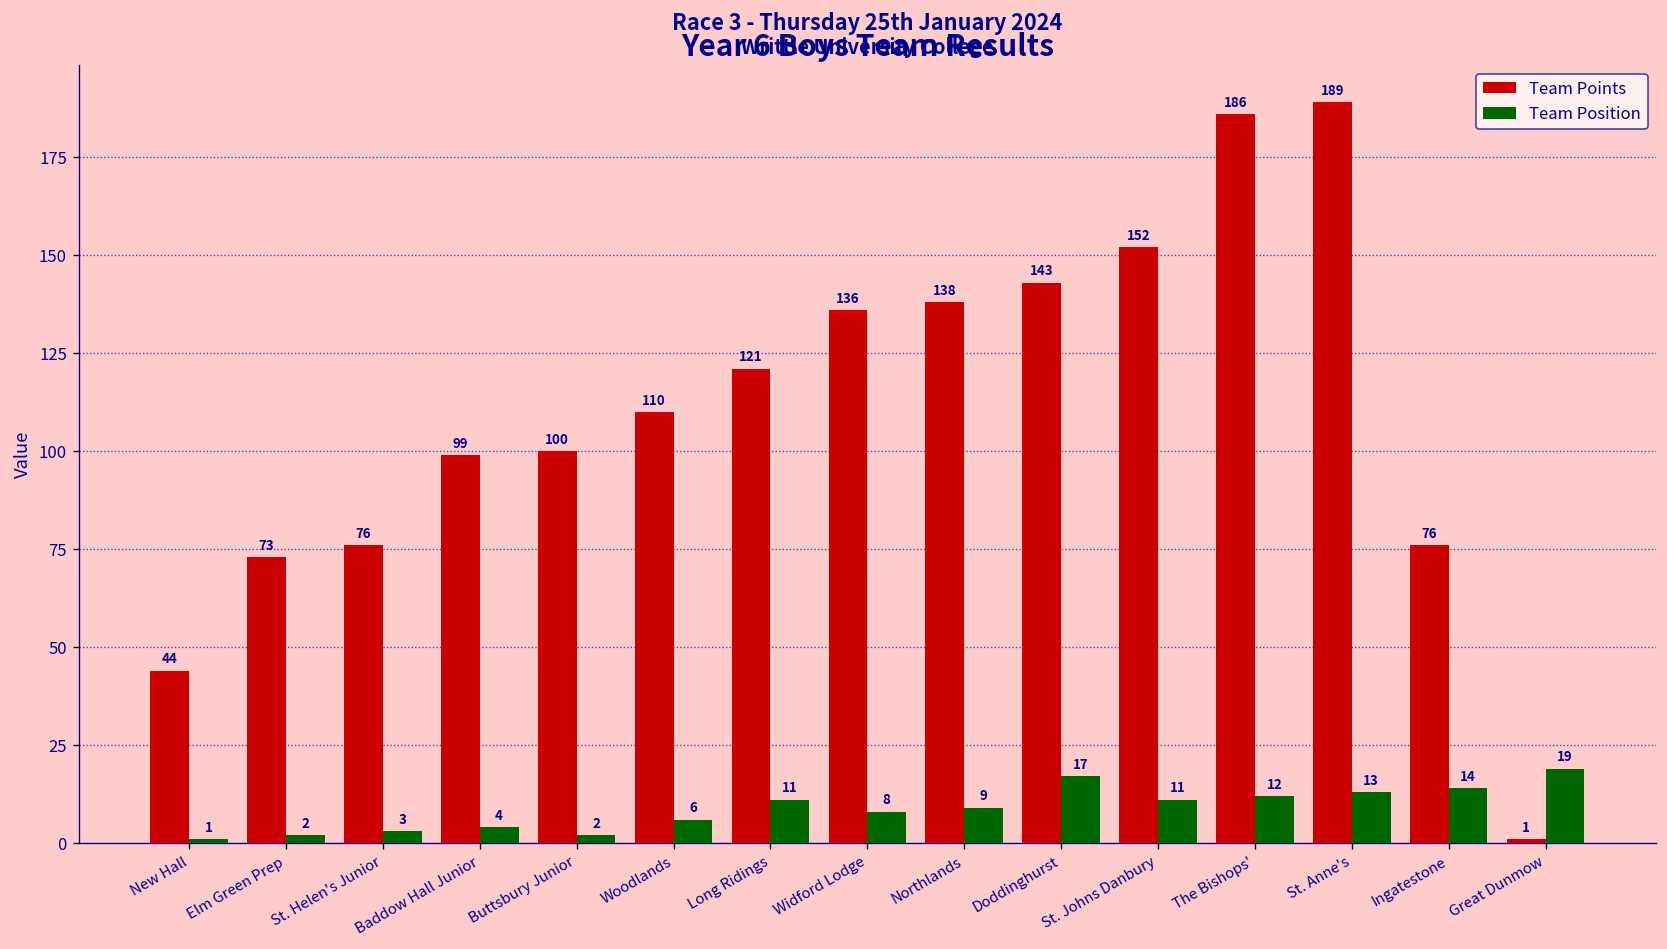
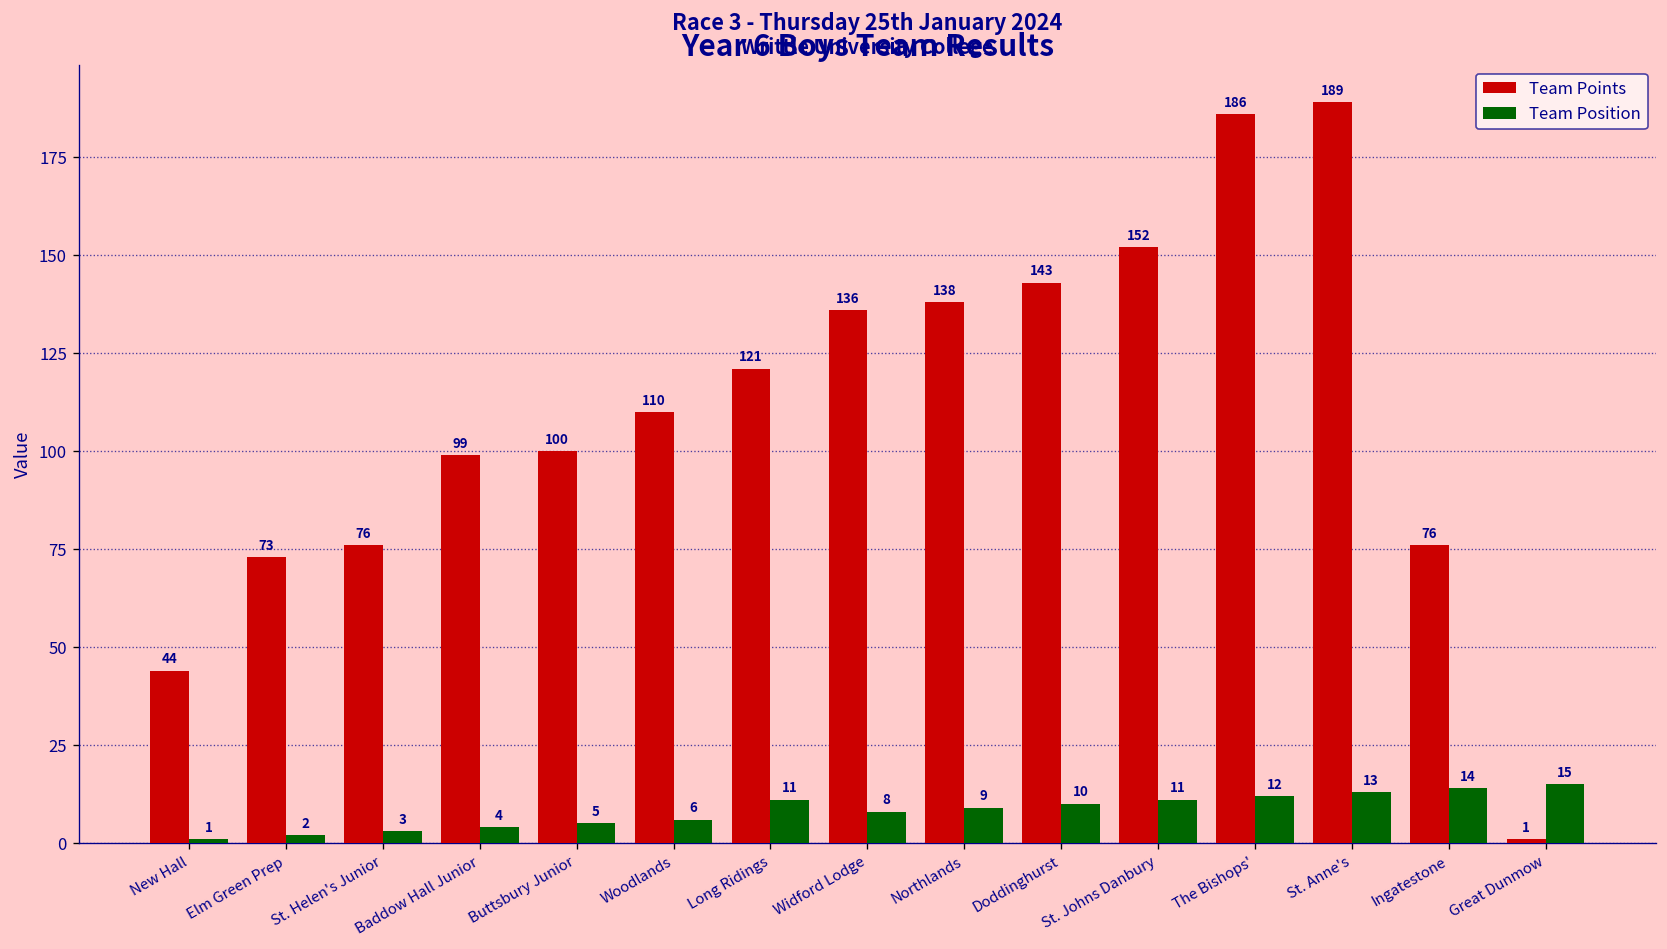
Team Position, Buttsbury Junior: 2 -> 5
Team Position, Doddinghurst: 17 -> 10
Team Position, Great Dunmow: 19 -> 15
